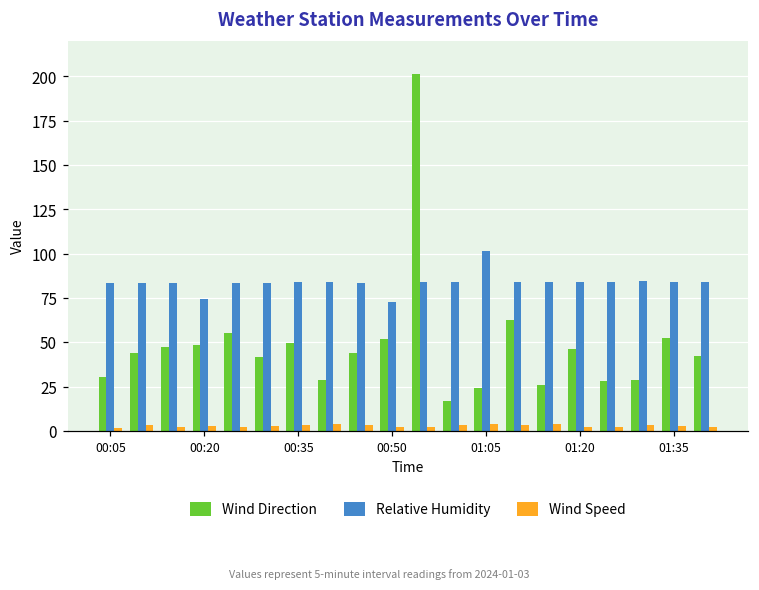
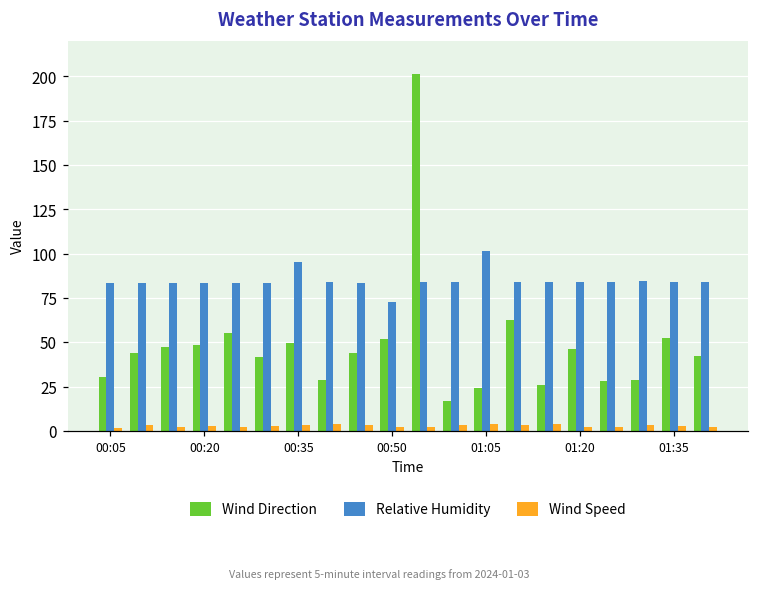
Relative Humidity, 00:20: 75 -> 83
Relative Humidity, 00:35: 84 -> 95
